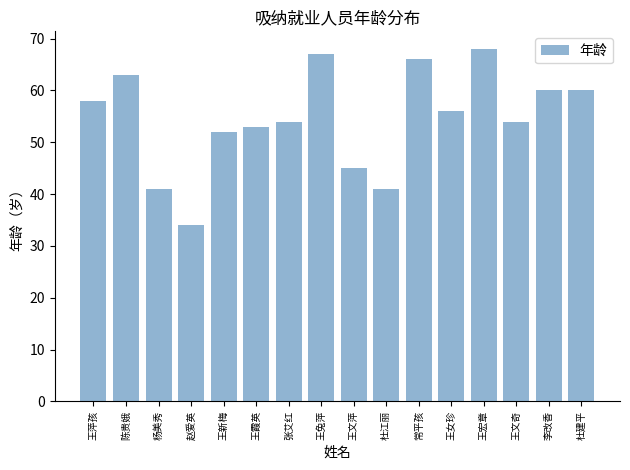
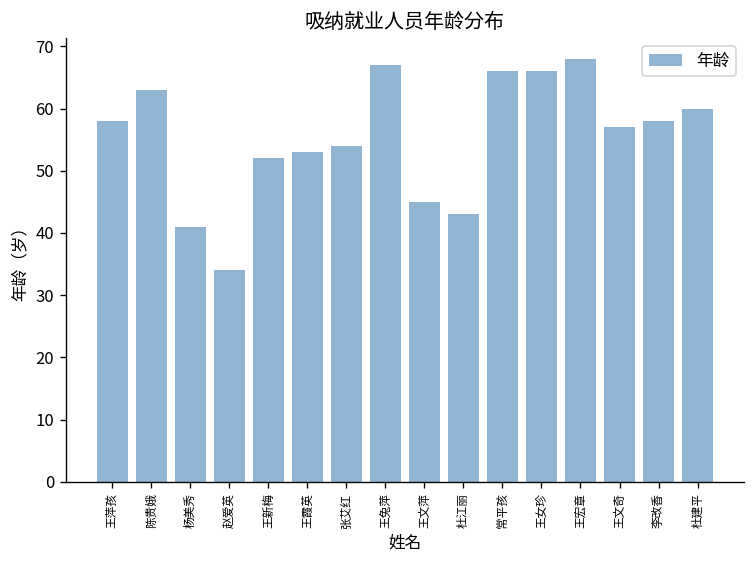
杜江丽: 41 -> 43
王女珍: 56 -> 66
王文奇: 54 -> 57
李改香: 60 -> 58
